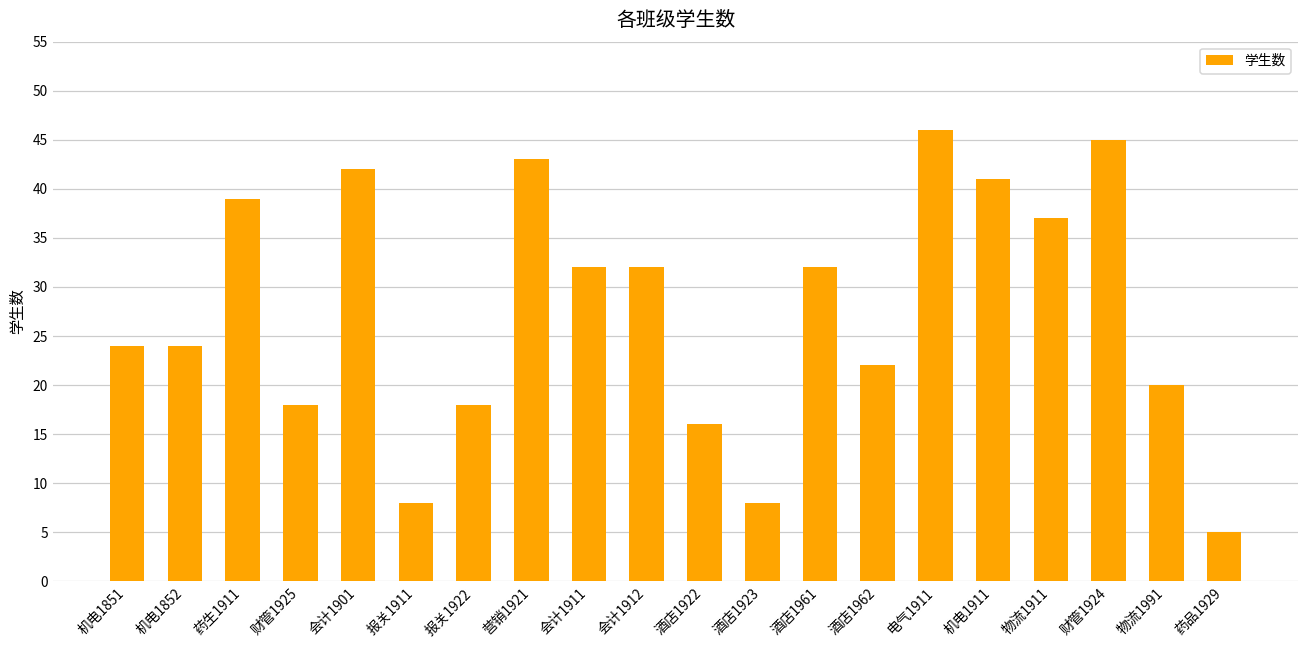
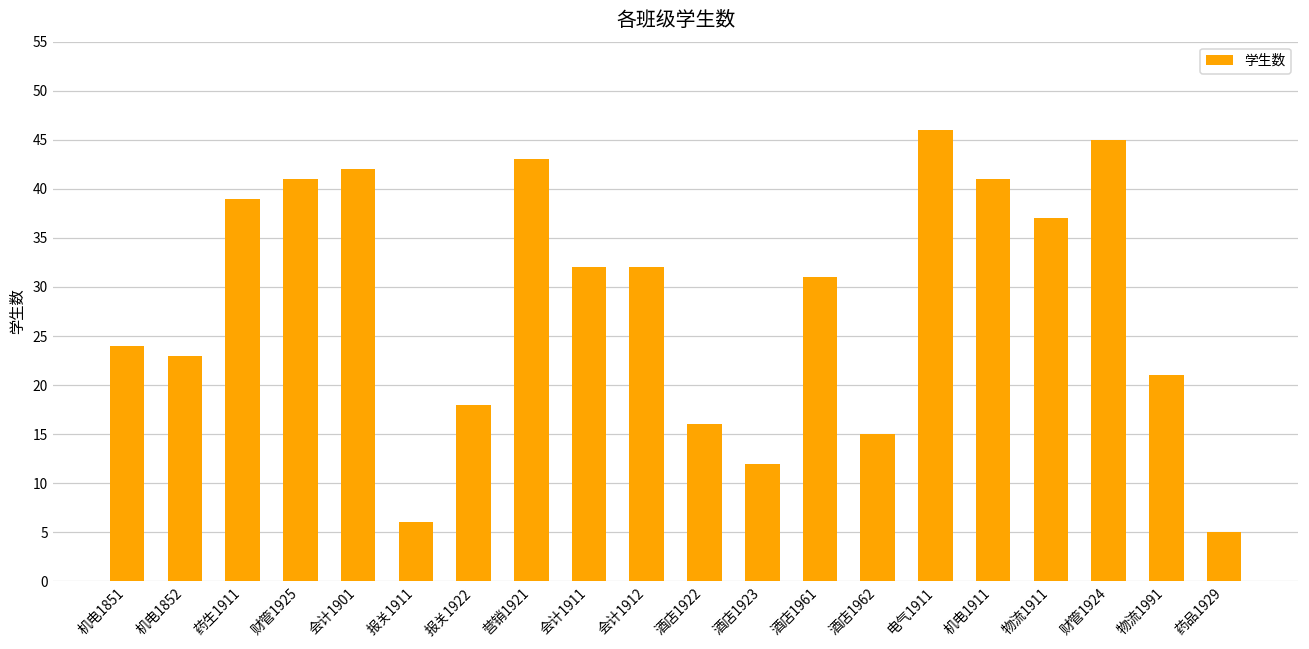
机电1852: 24 -> 23
财管1925: 18 -> 41
报关1911: 8 -> 6
酒店1923: 8 -> 12
酒店1961: 32 -> 31
酒店1962: 22 -> 15
物流1991: 20 -> 21
